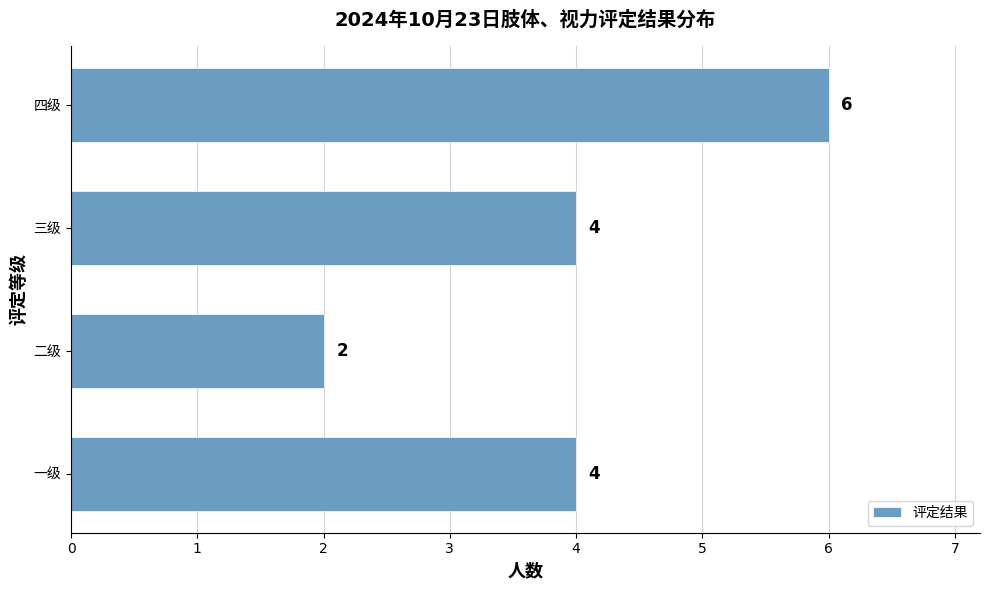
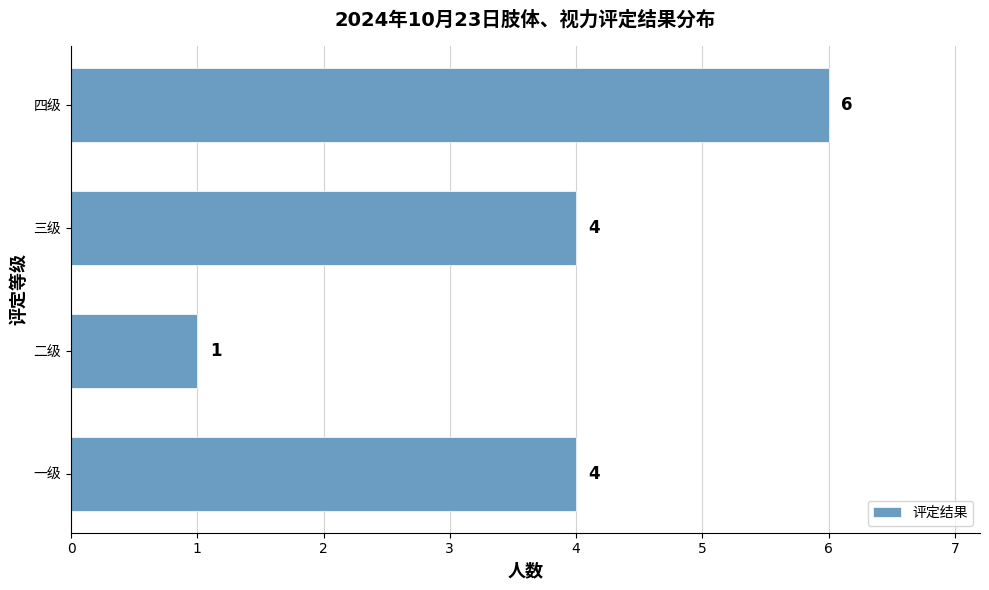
二级: 2 -> 1
